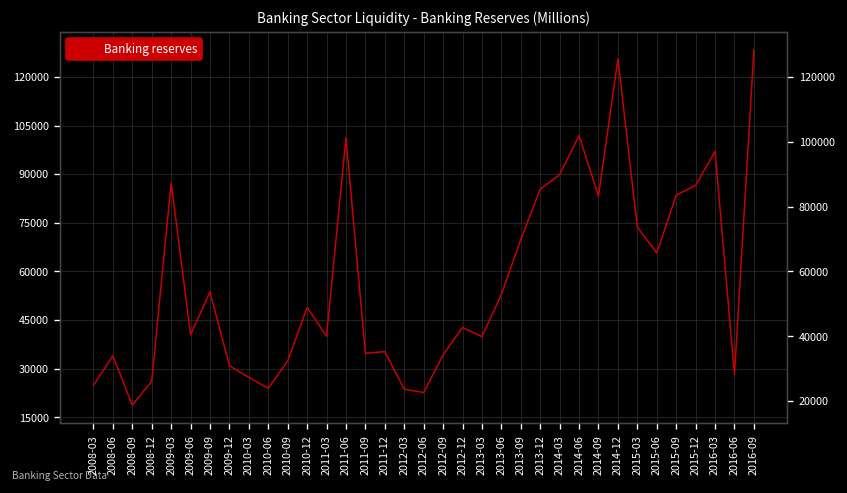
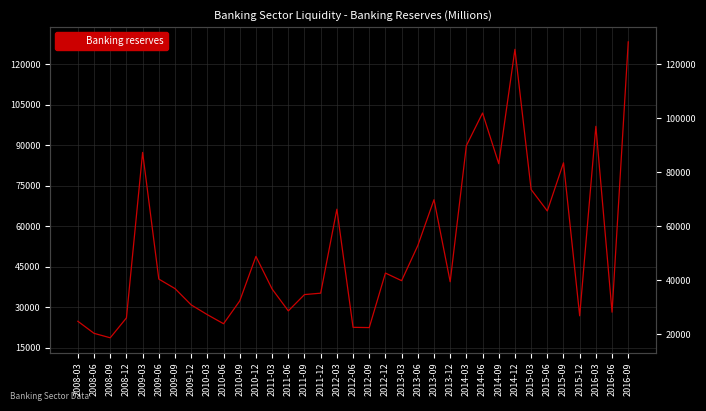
2008-06: 34000 -> 20000
2009-09: 54000 -> 37000
2011-03: 40000 -> 37000
2011-06: 101000 -> 29000
2012-03: 24000 -> 66000
2012-09: 34000 -> 23000
2013-12: 85000 -> 39000
2015-12: 87000 -> 27000
